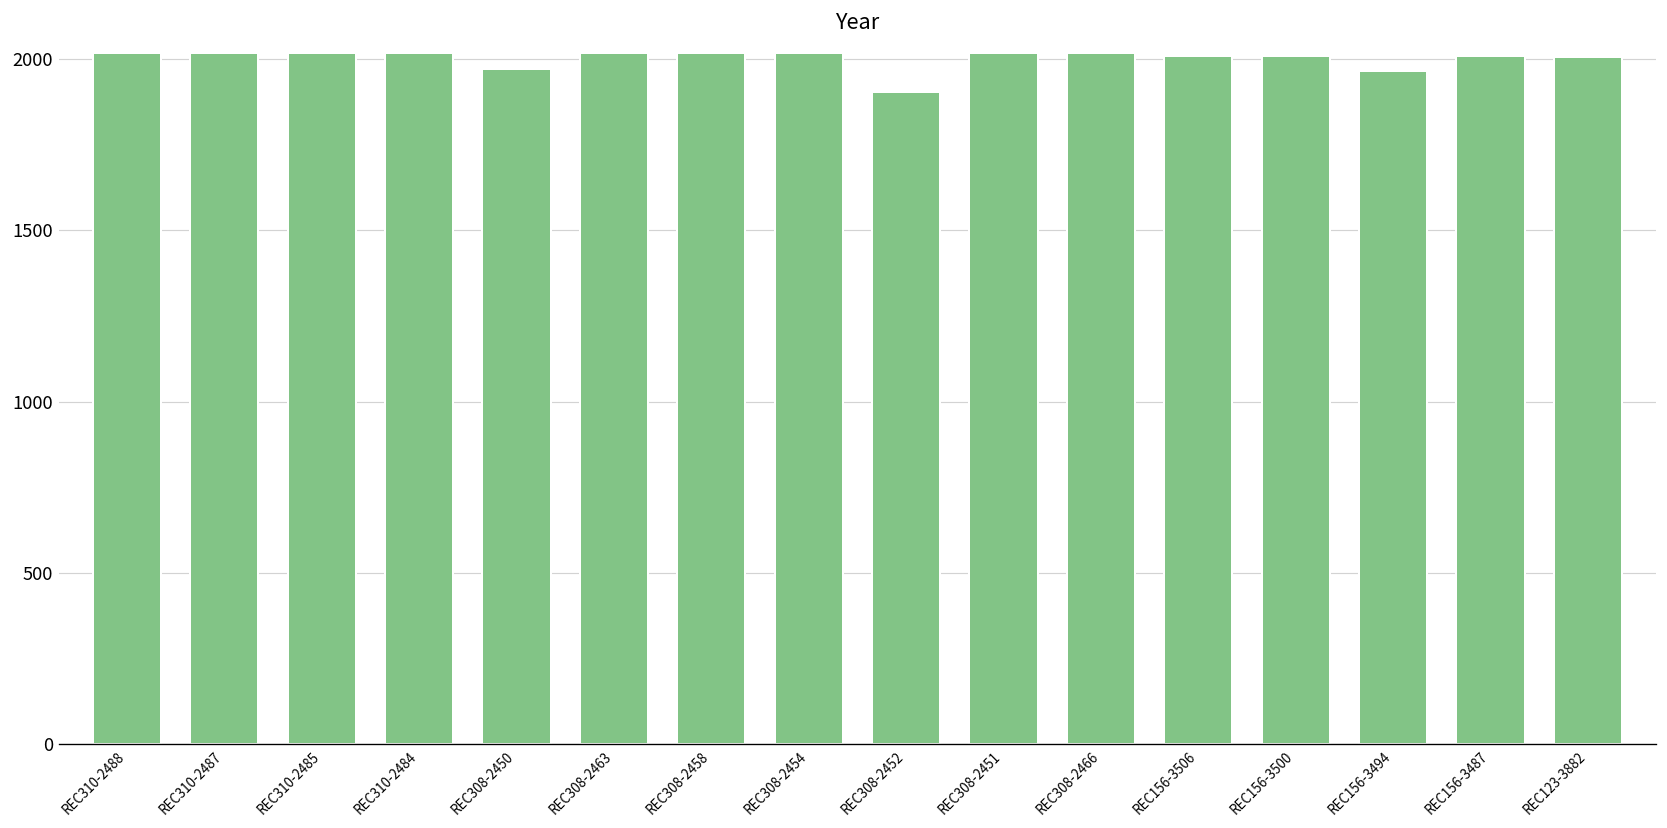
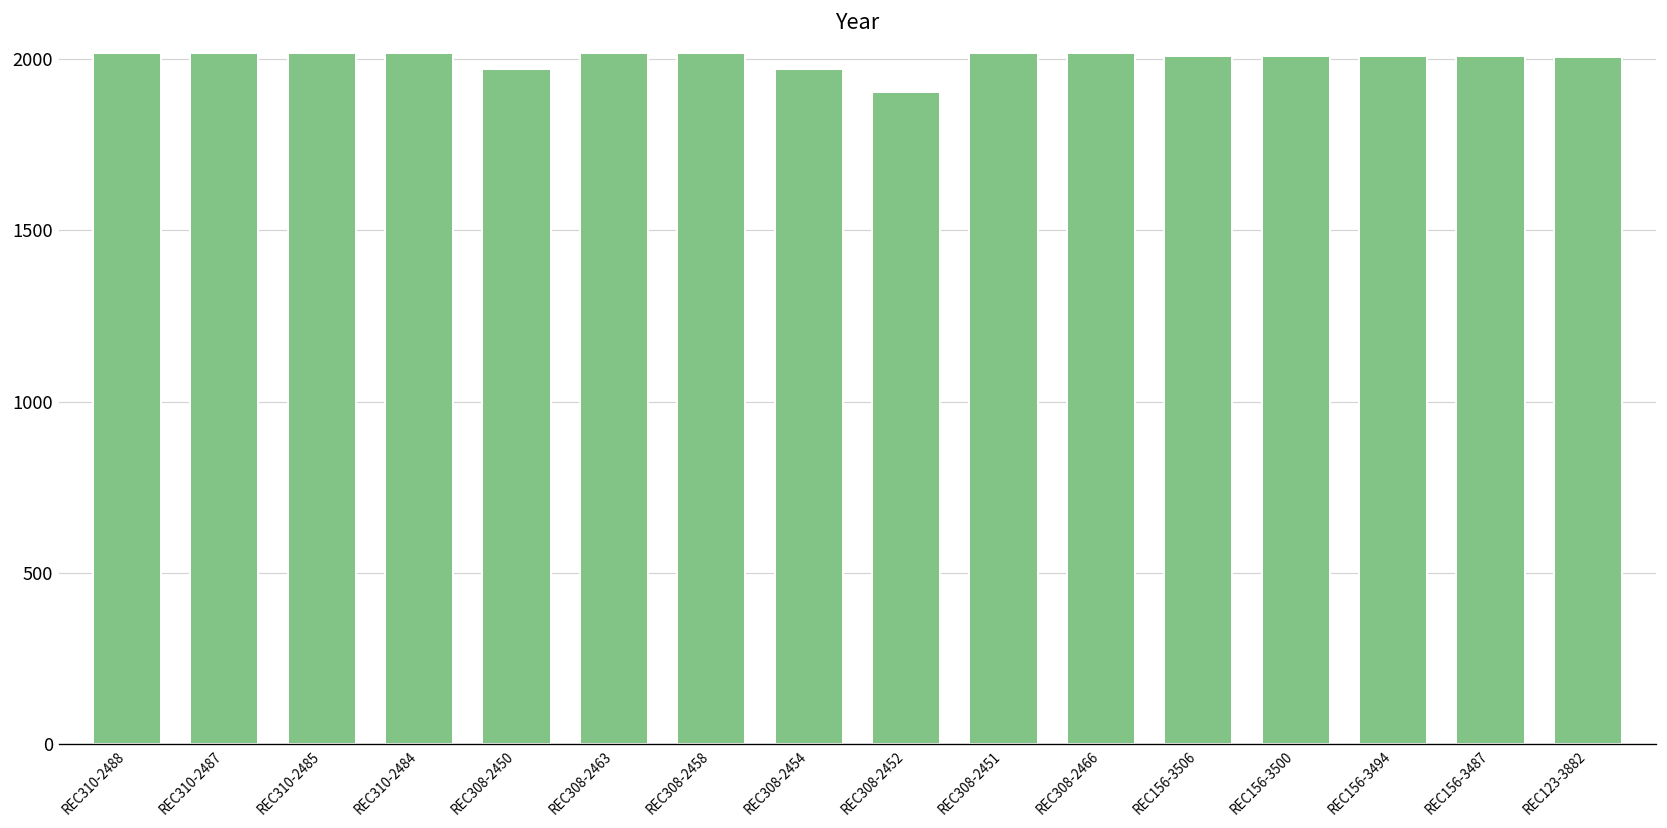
REC308-2454: 2020 -> 1970
REC156-3494: 1960 -> 2010
